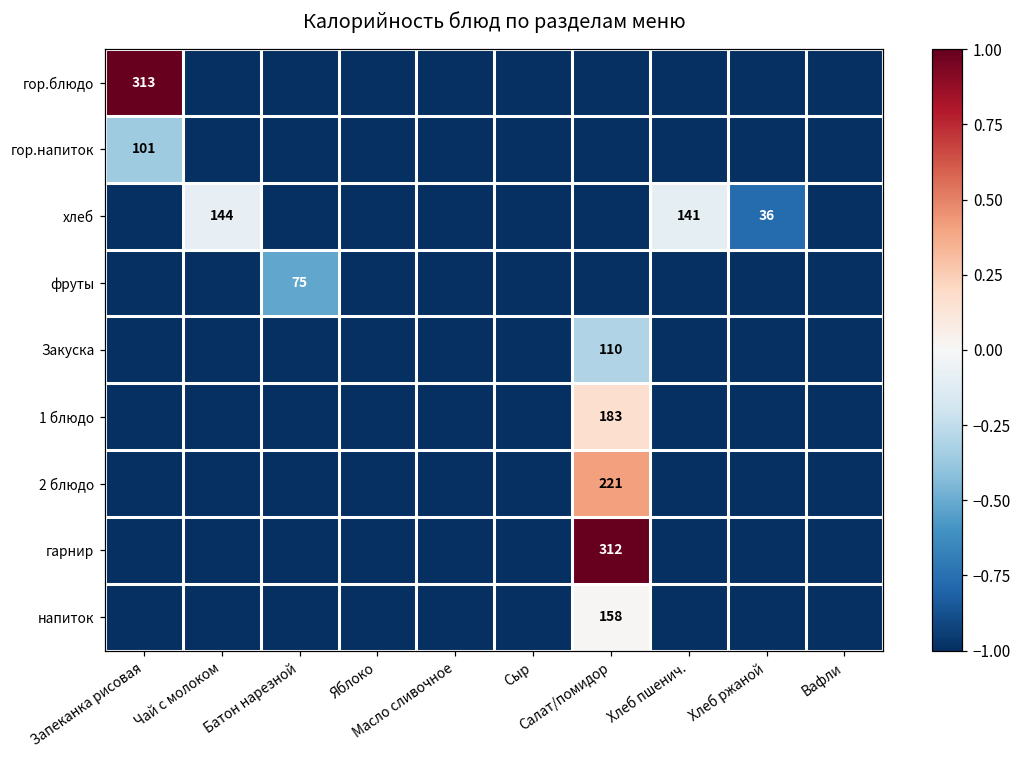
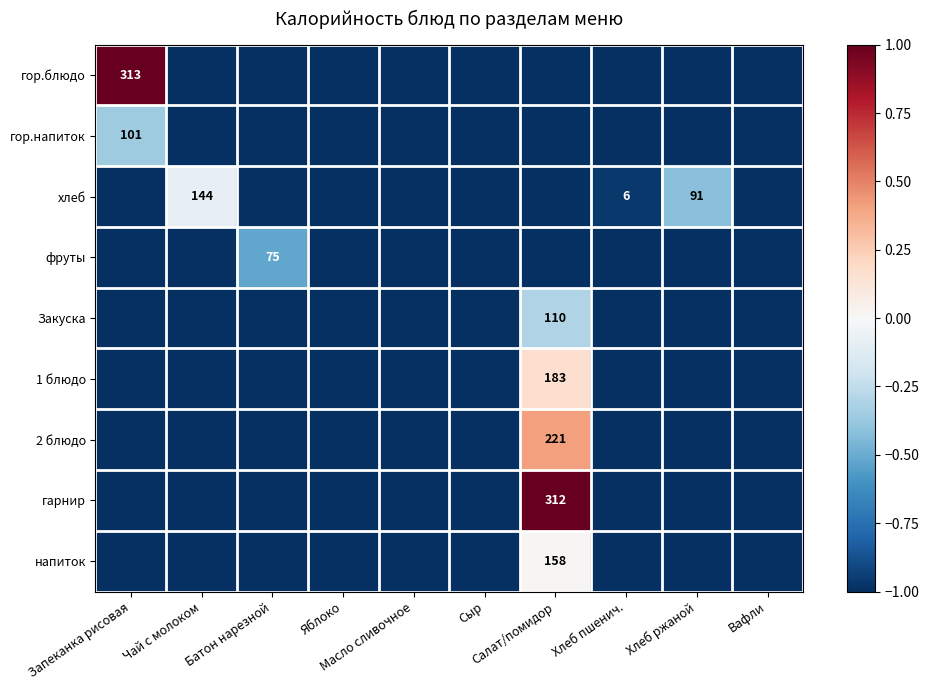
хлеб, Хлеб пшенич.: 141 -> 6
хлеб, Хлеб ржаной: 36 -> 91
